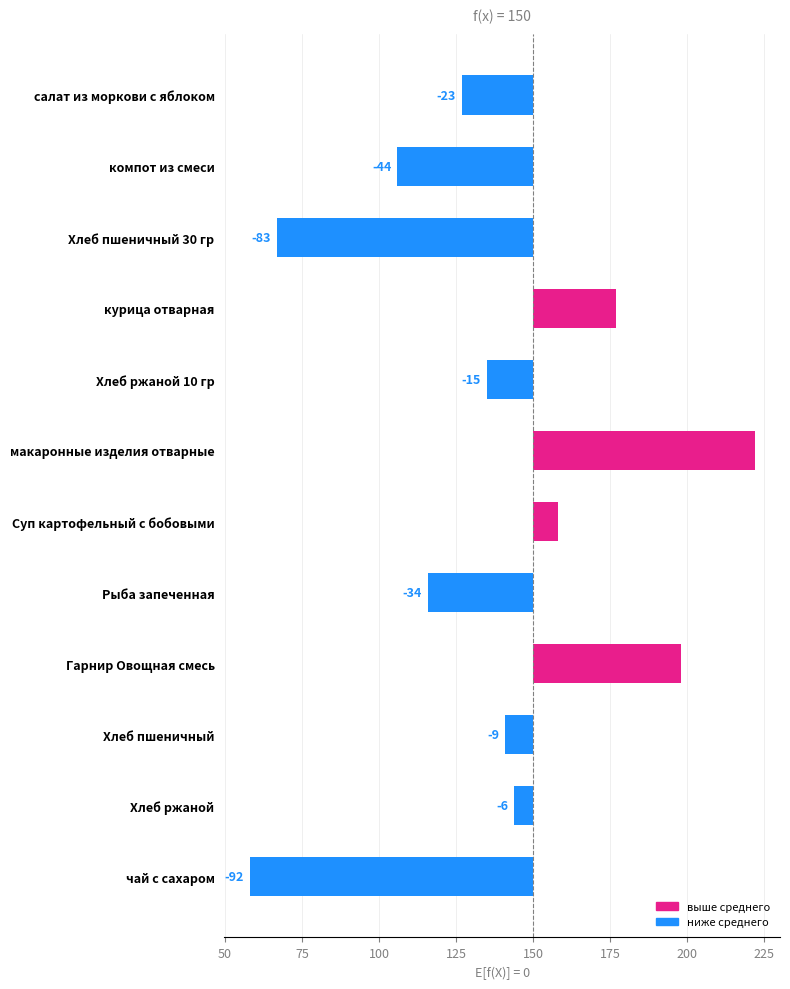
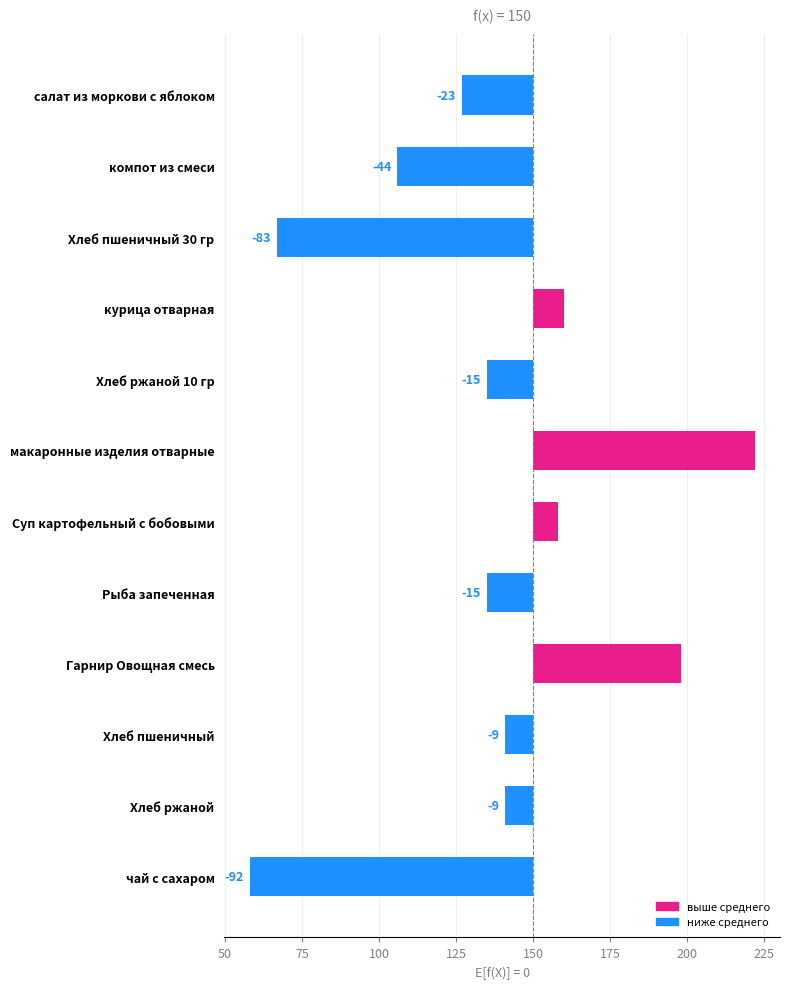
курица отварная: 177 -> 160
Рыба запеченная: -34 -> -15
Хлеб ржаной: -6 -> -9
